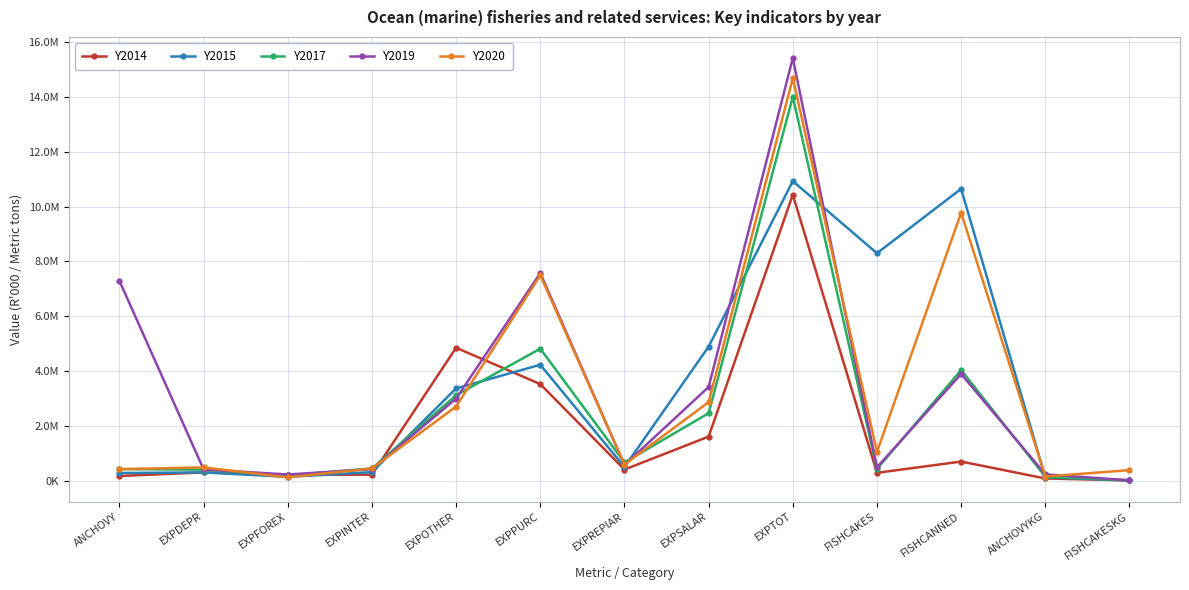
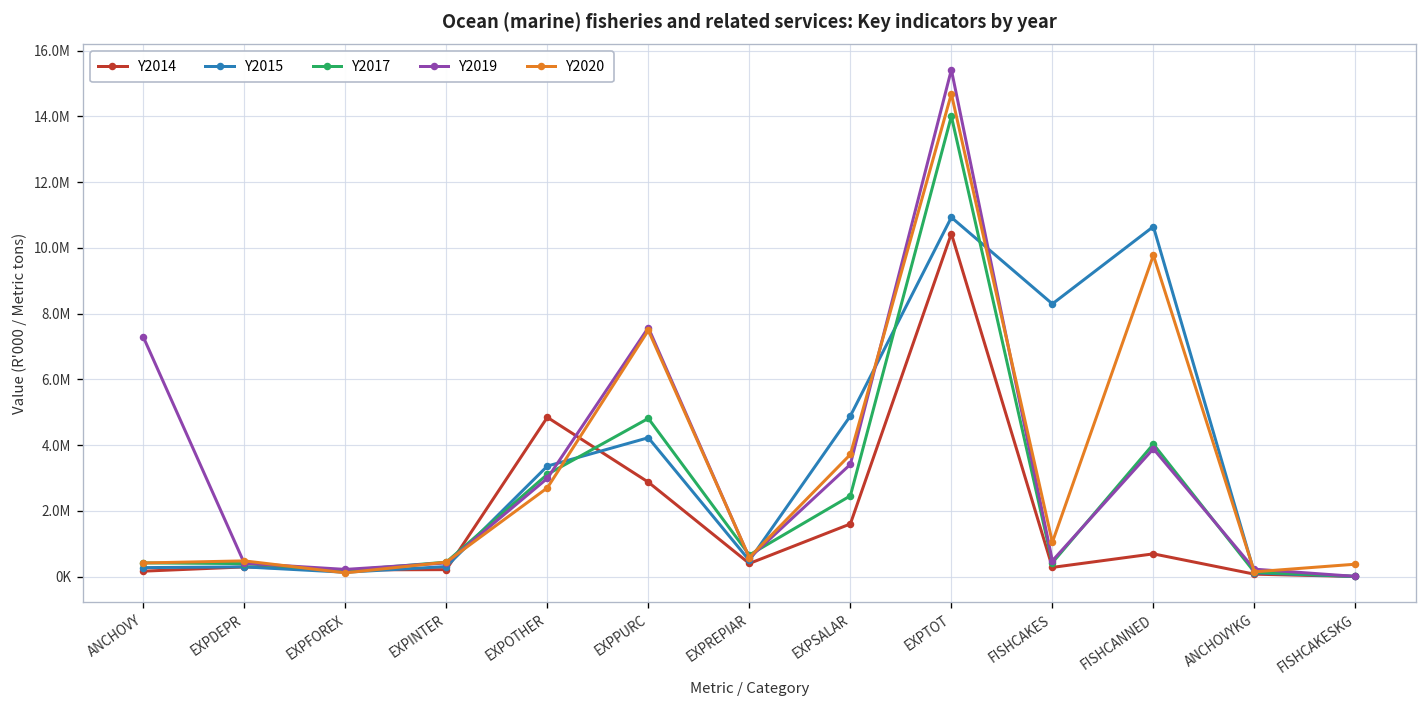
Y2014, EXPPURC: 3500000 -> 2900000
Y2020, EXPSALAR: 2900000 -> 3700000
